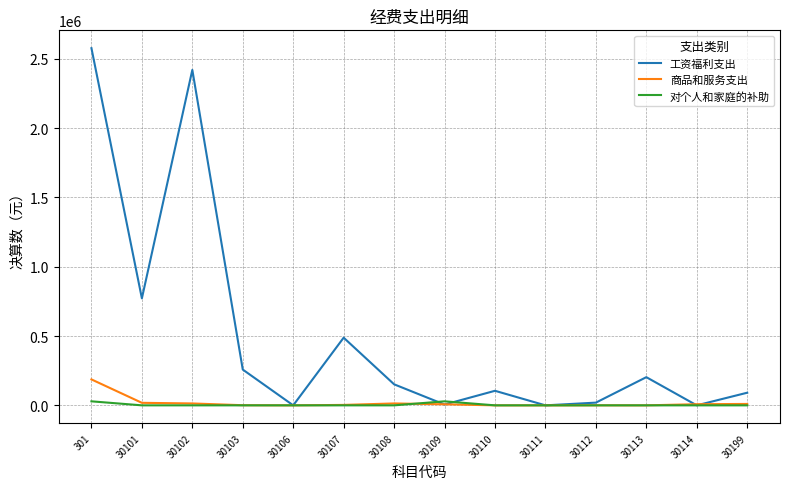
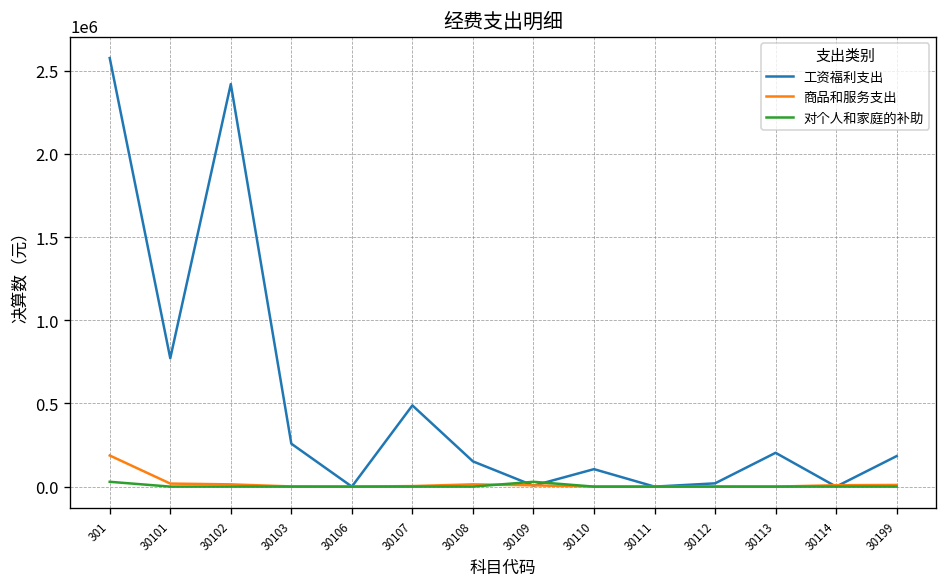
工资福利支出, 30199: 90000 -> 180000
